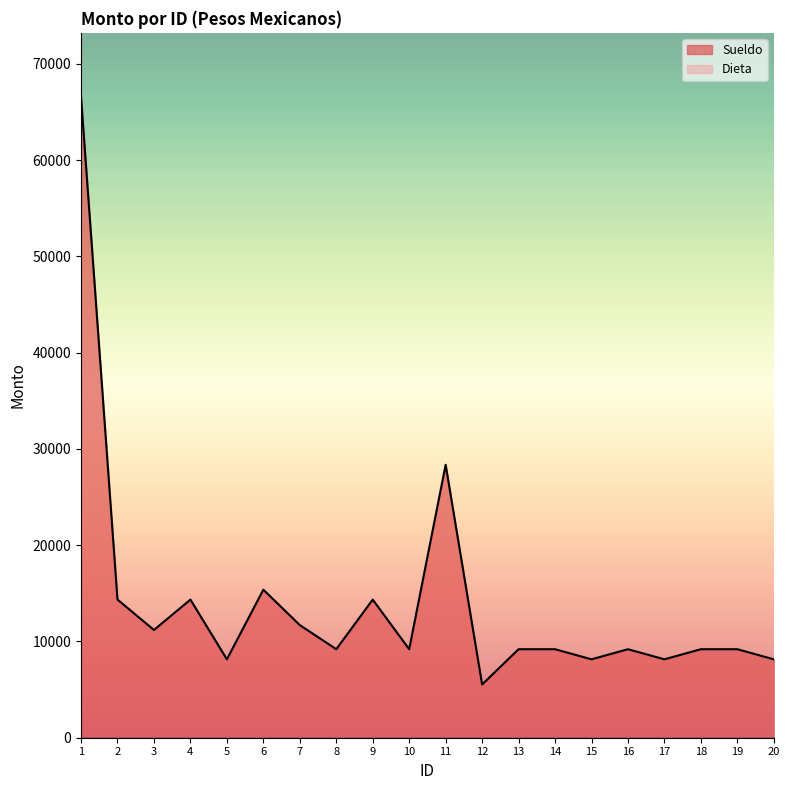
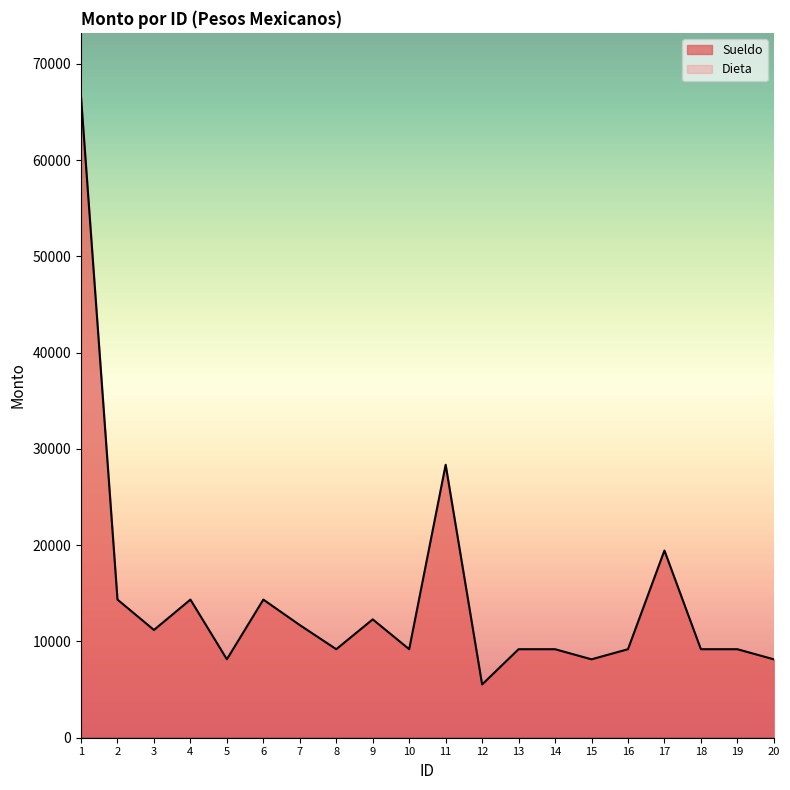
Sueldo, 6: 15000 -> 14000
Sueldo, 9: 14000 -> 12000
Sueldo, 17: 8000 -> 19000
